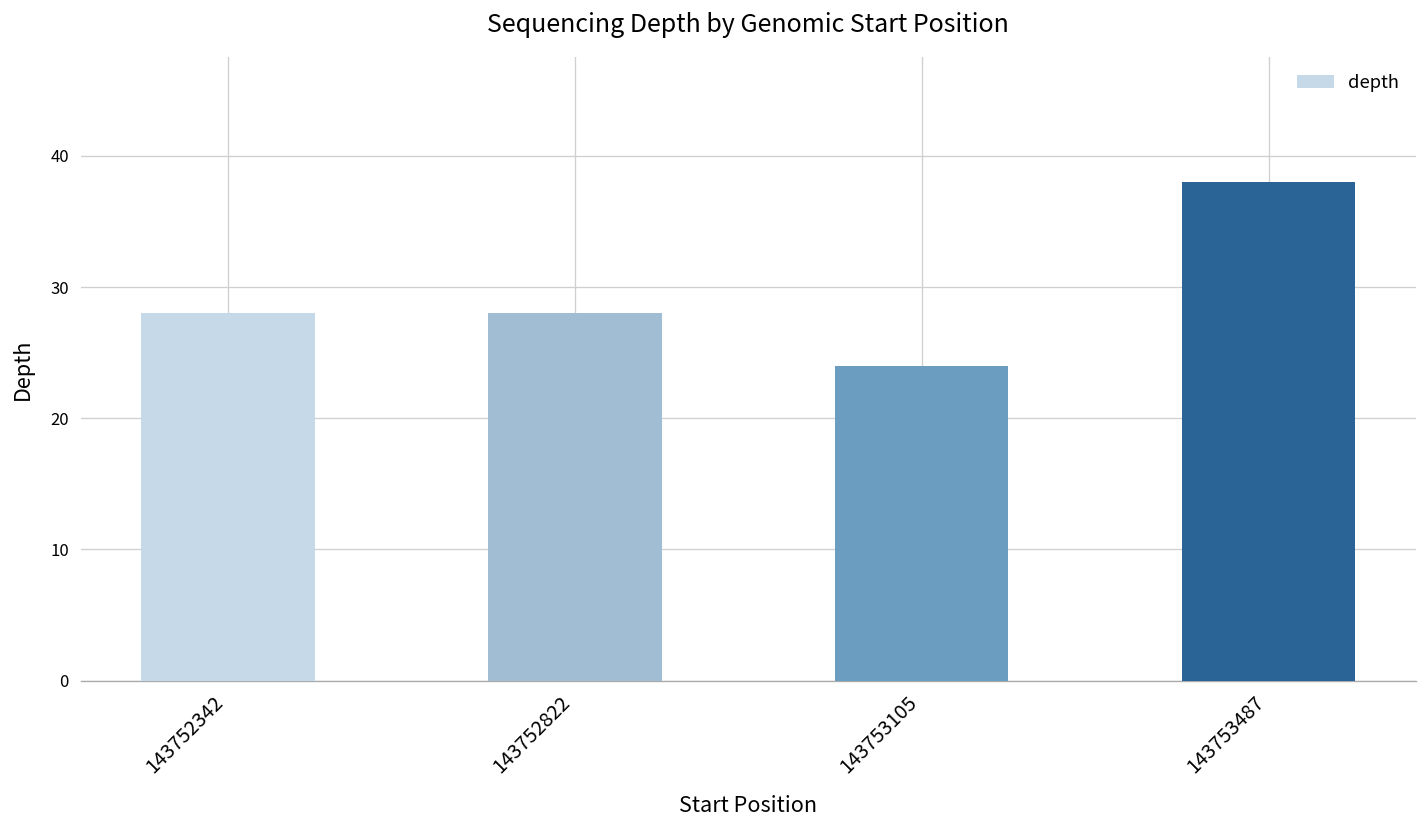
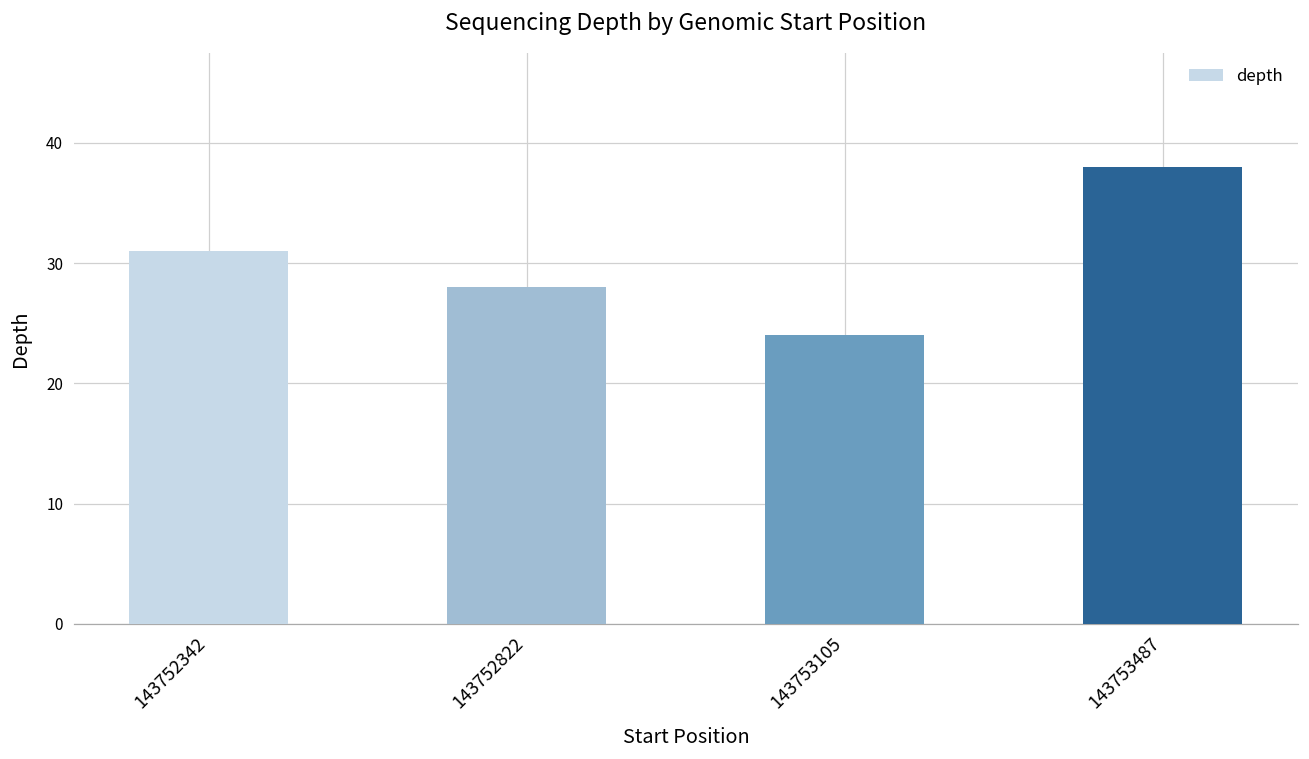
143752342: 28 -> 31
